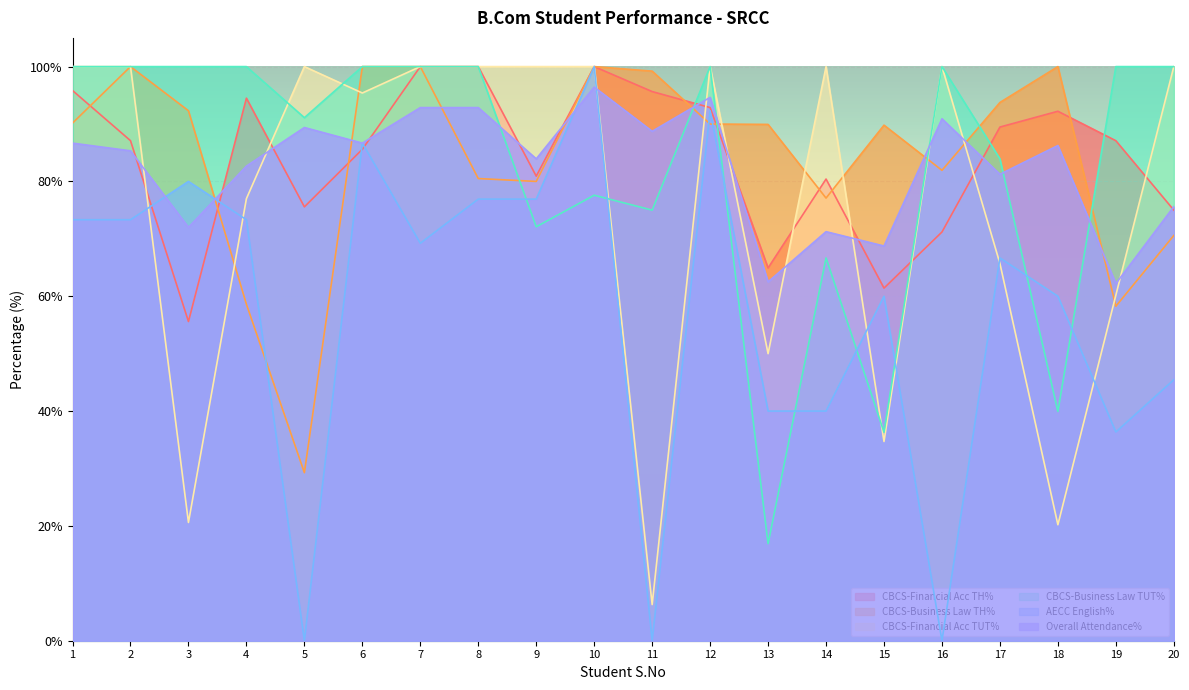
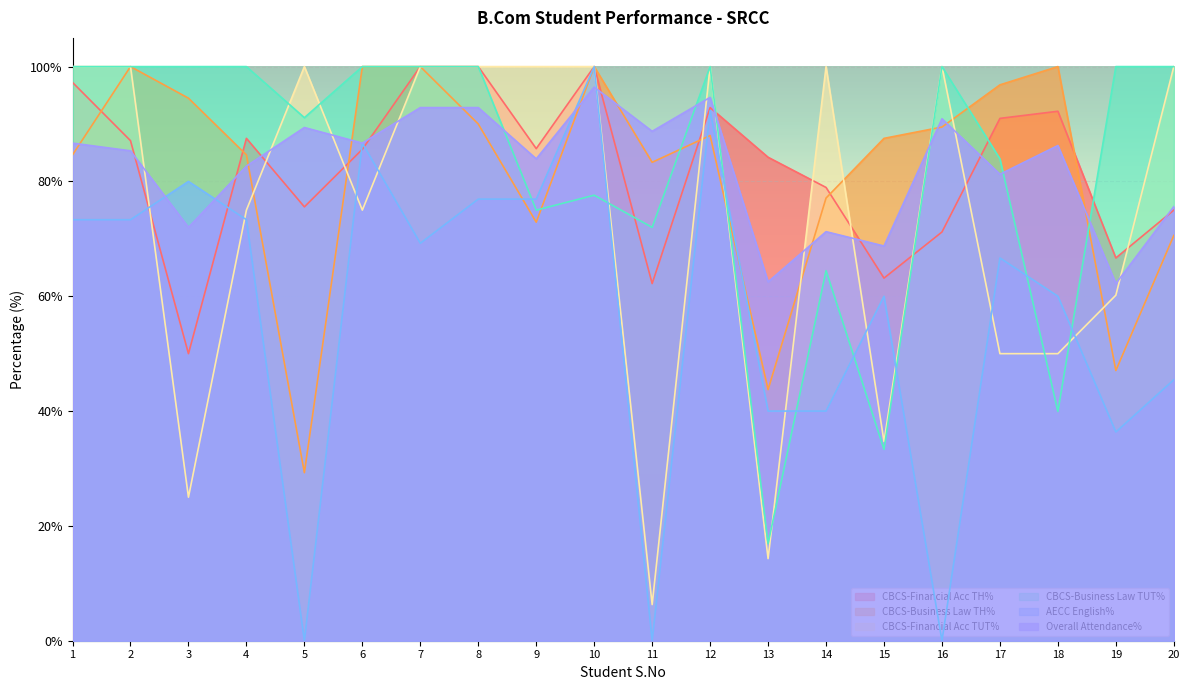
CBCS-Financial Acc TH%, 1: 96% -> 97%
CBCS-Business Law TH%, 1: 90% -> 85%
CBCS-Financial Acc TH%, 3: 56% -> 50%
CBCS-Business Law TH%, 3: 92% -> 95%
CBCS-Financial Acc TUT%, 3: 21% -> 25%
CBCS-Financial Acc TH%, 4: 95% -> 88%
CBCS-Business Law TH%, 4: 59% -> 85%
CBCS-Financial Acc TUT%, 4: 77% -> 75%
CBCS-Financial Acc TUT%, 6: 95% -> 75%
CBCS-Business Law TH%, 8: 81% -> 90%
CBCS-Financial Acc TH%, 9: 81% -> 86%
CBCS-Business Law TH%, 9: 80% -> 73%
CBCS-Business Law TUT%, 9: 72% -> 75%
CBCS-Financial Acc TH%, 11: 96% -> 62%
CBCS-Business Law TH%, 11: 99% -> 83%
CBCS-Business Law TUT%, 11: 75% -> 72%
CBCS-Business Law TH%, 12: 90% -> 88%
CBCS-Financial Acc TH%, 13: 65% -> 84%
CBCS-Business Law TH%, 13: 90% -> 44%
CBCS-Financial Acc TUT%, 13: 50% -> 14%
CBCS-Financial Acc TH%, 14: 80% -> 79%
CBCS-Business Law TUT%, 14: 67% -> 64%
CBCS-Financial Acc TH%, 15: 61% -> 63%
CBCS-Business Law TH%, 15: 90% -> 88%
CBCS-Business Law TUT%, 15: 36% -> 33%
CBCS-Business Law TH%, 16: 82% -> 89%
CBCS-Financial Acc TH%, 17: 89% -> 91%
CBCS-Business Law TH%, 17: 94% -> 97%
CBCS-Financial Acc TUT%, 17: 66% -> 50%
CBCS-Financial Acc TUT%, 18: 20% -> 50%
CBCS-Financial Acc TH%, 19: 87% -> 67%
CBCS-Business Law TH%, 19: 58% -> 47%
